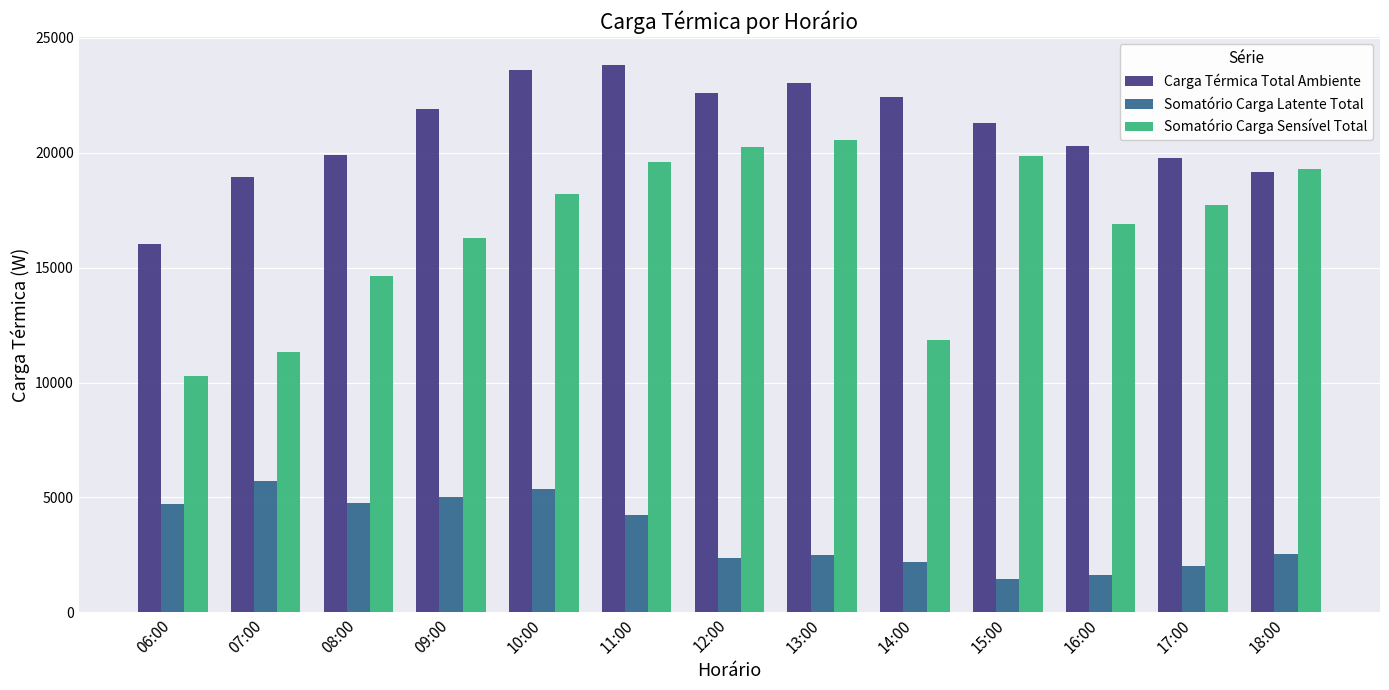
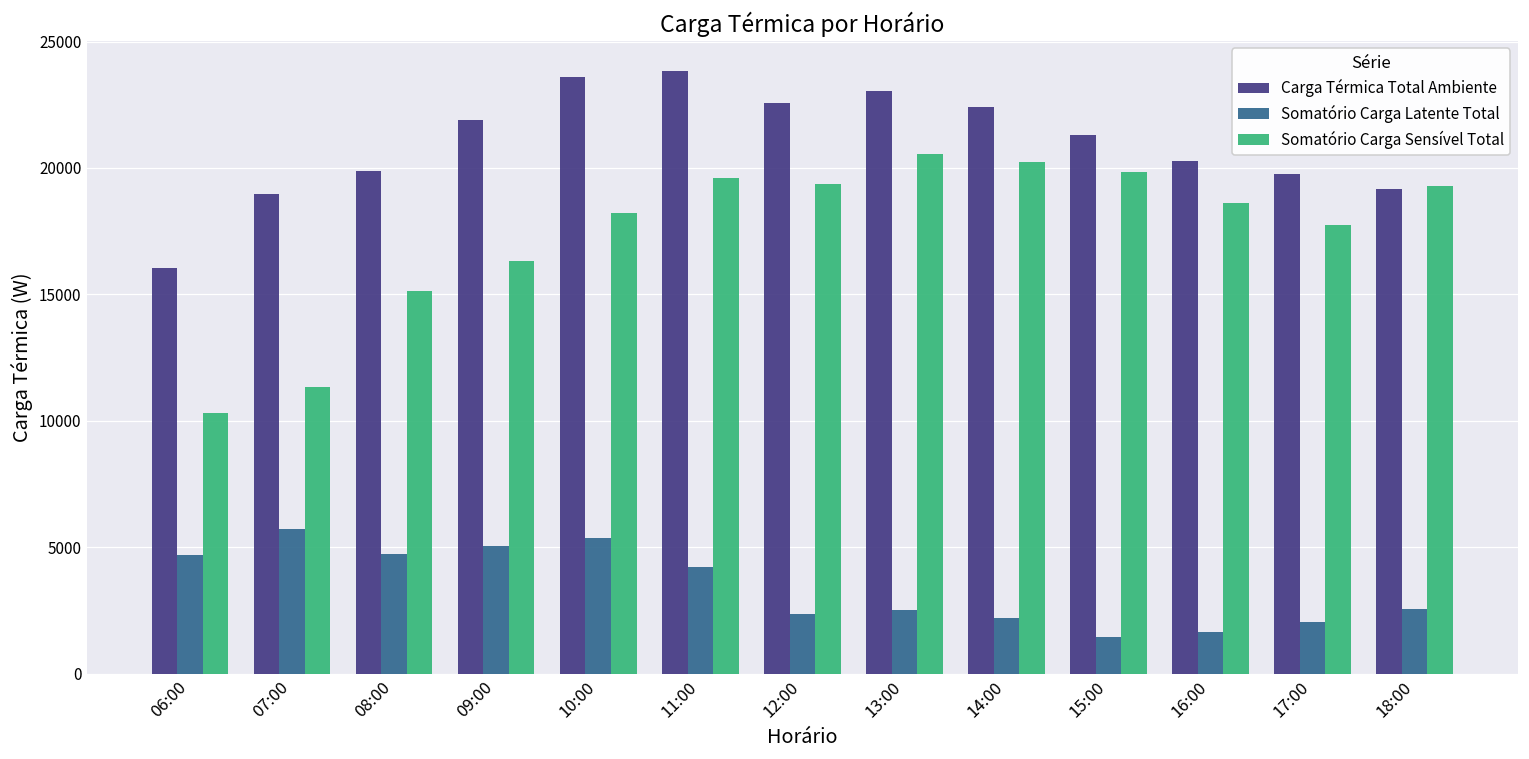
Somatório Carga Sensível Total, 08:00: 14600 -> 15100
Somatório Carga Sensível Total, 12:00: 20200 -> 19400
Somatório Carga Sensível Total, 14:00: 11900 -> 20200
Somatório Carga Sensível Total, 16:00: 16900 -> 18600
